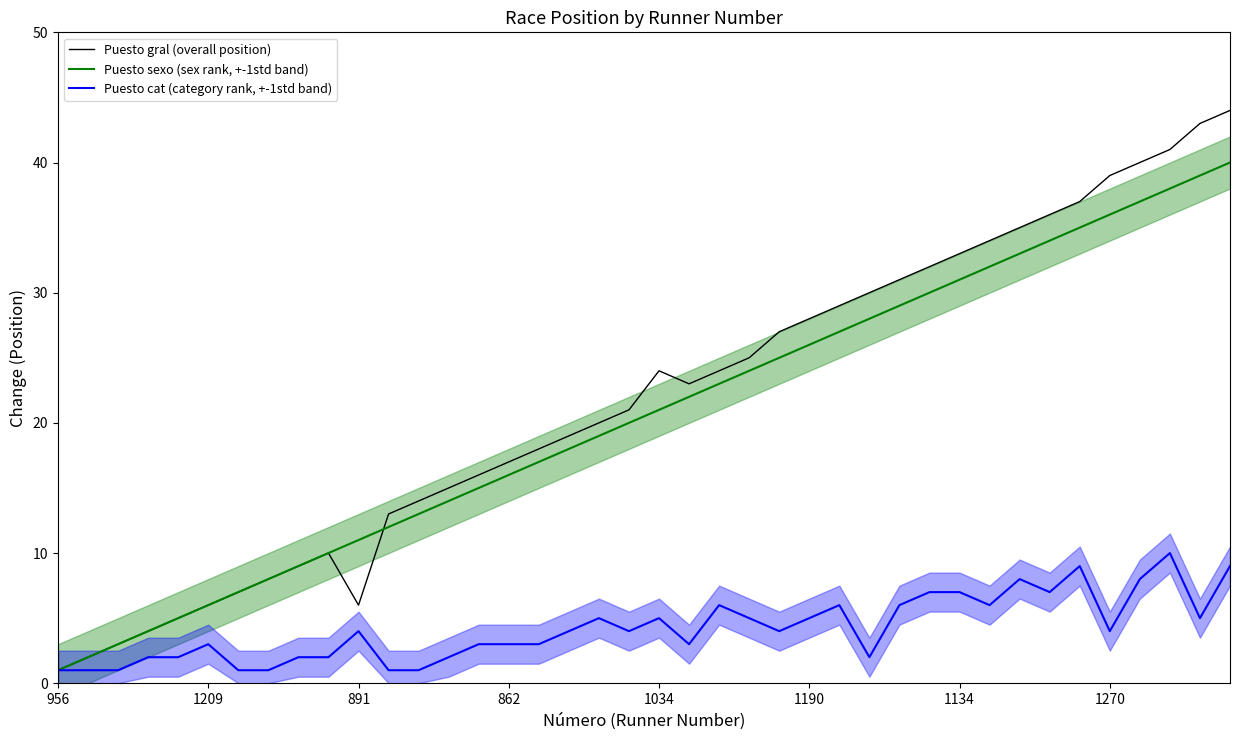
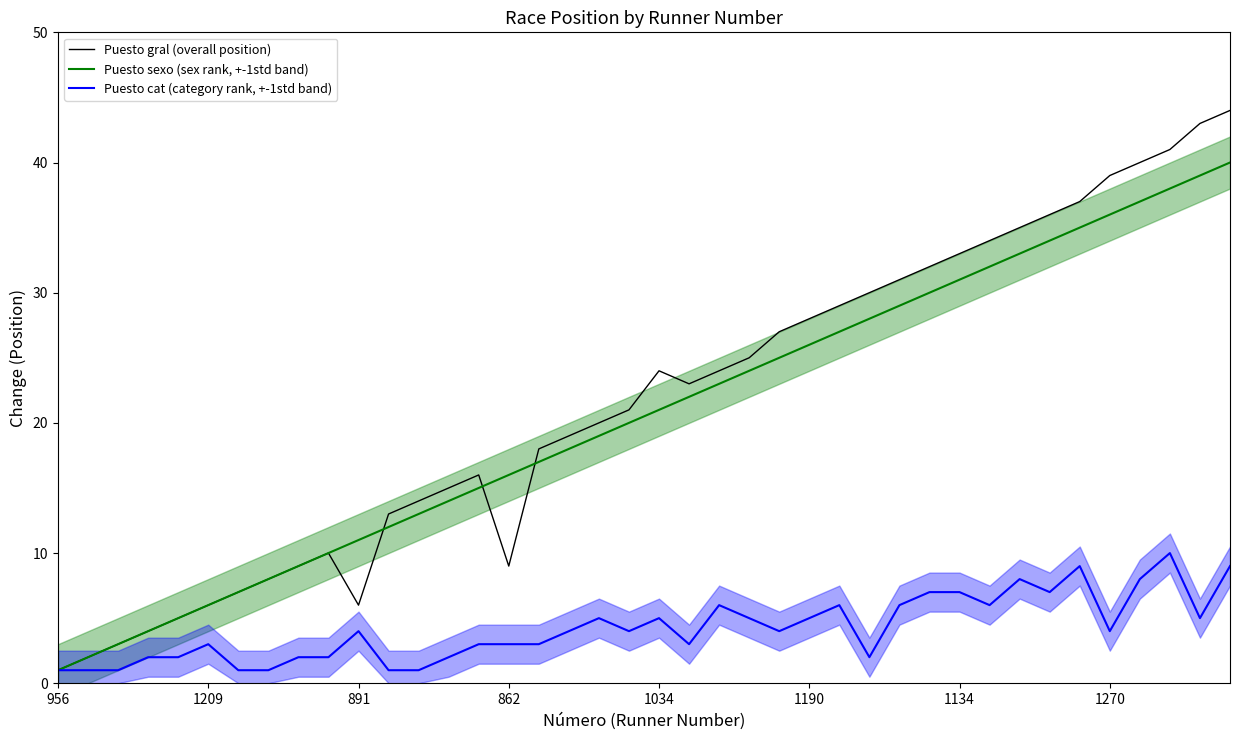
Puesto gral (overall position), 862: 17 -> 9
